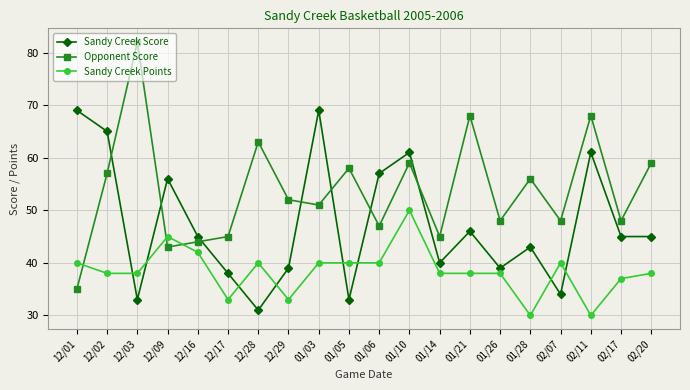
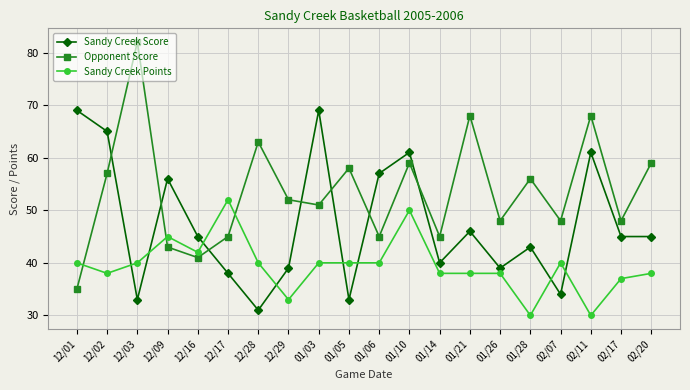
Sandy Creek Points, 12/03: 38 -> 40
Opponent Score, 12/16: 44 -> 41
Sandy Creek Points, 12/17: 33 -> 52
Opponent Score, 01/06: 47 -> 45
